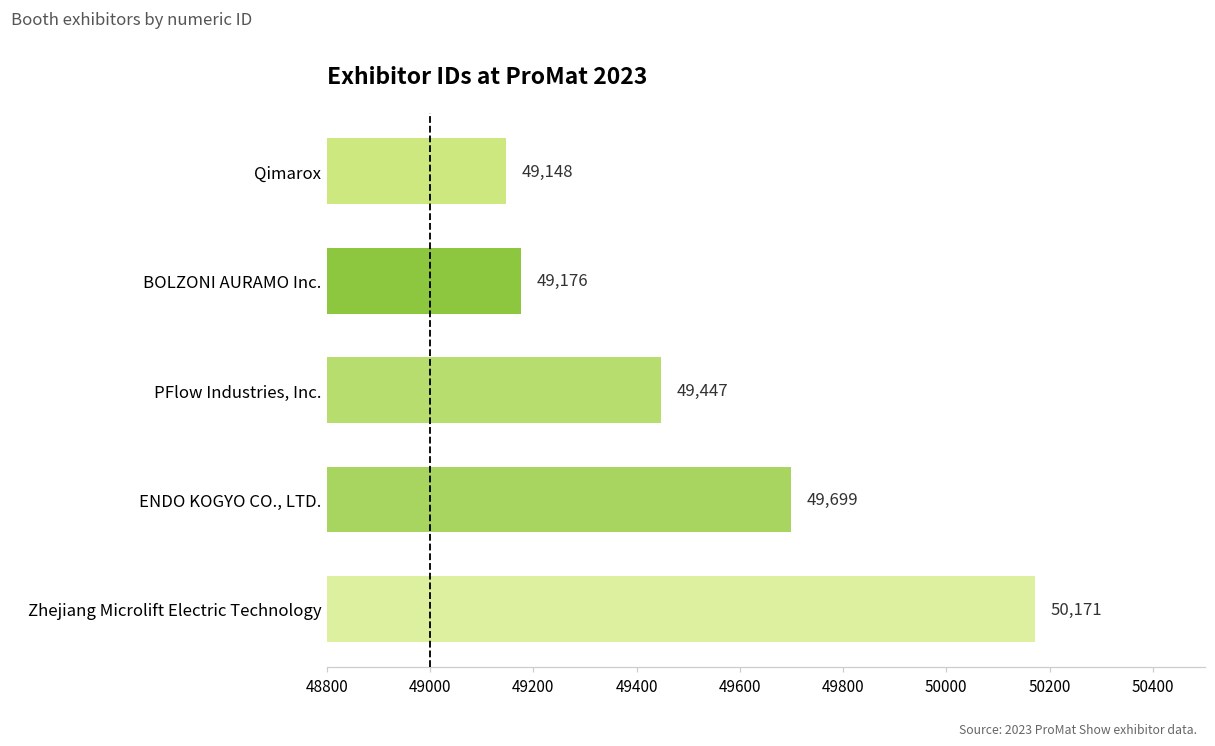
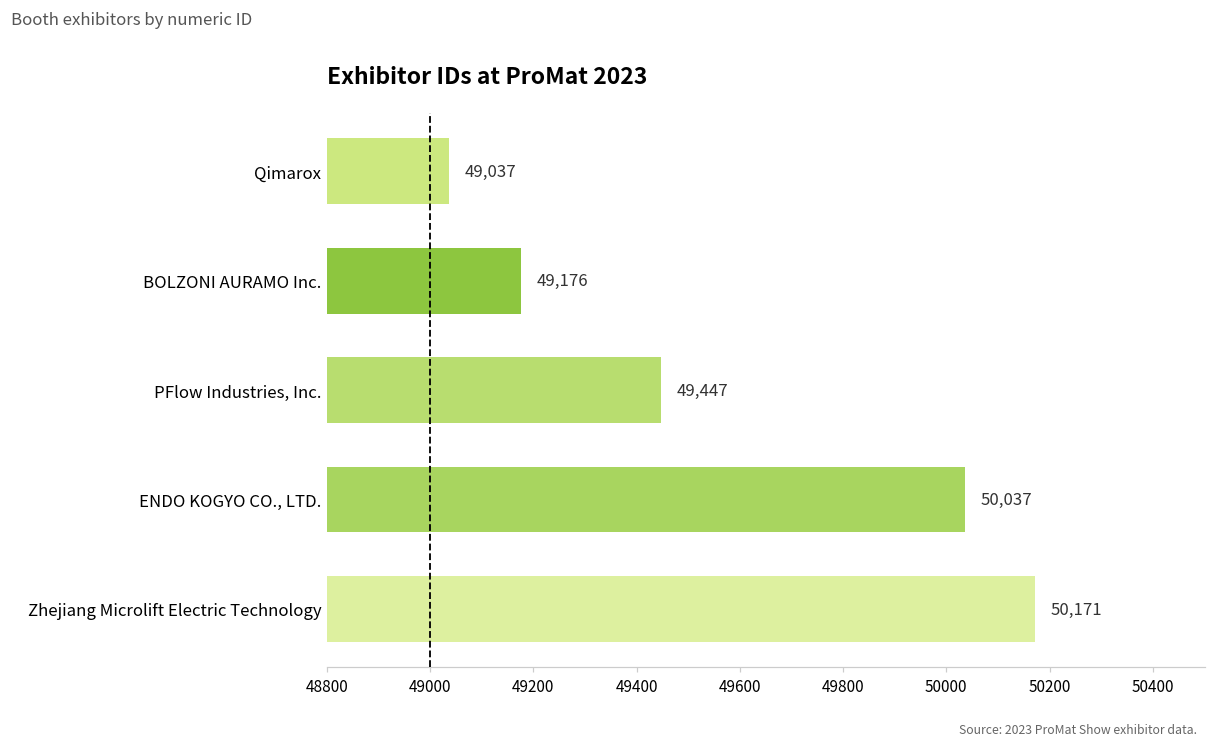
Qimarox: 49,148 -> 49,037
ENDO KOGYO CO., LTD.: 49,699 -> 50,037
